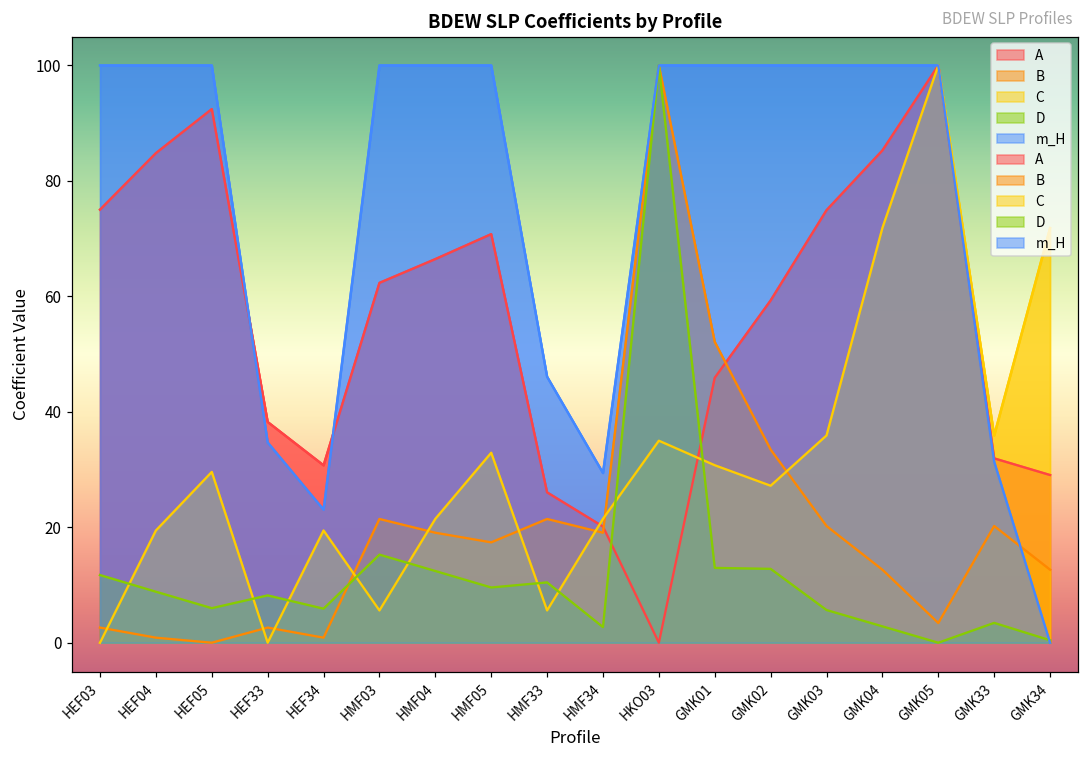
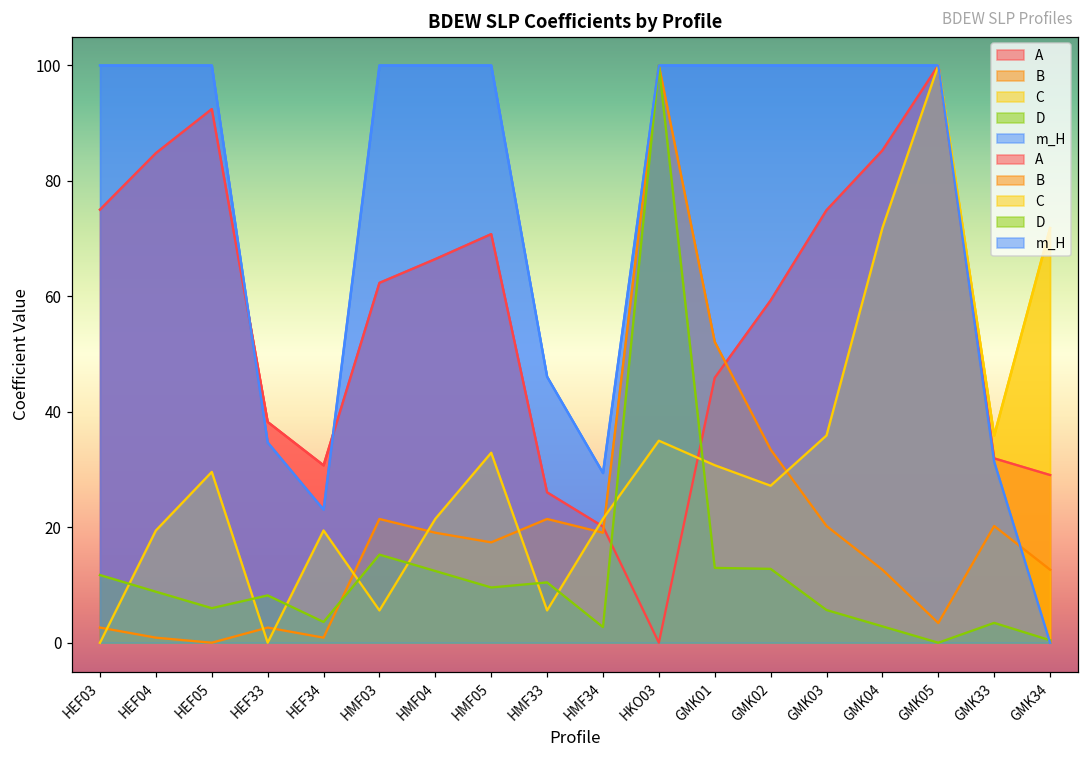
D, HEF34: 6 -> 4
